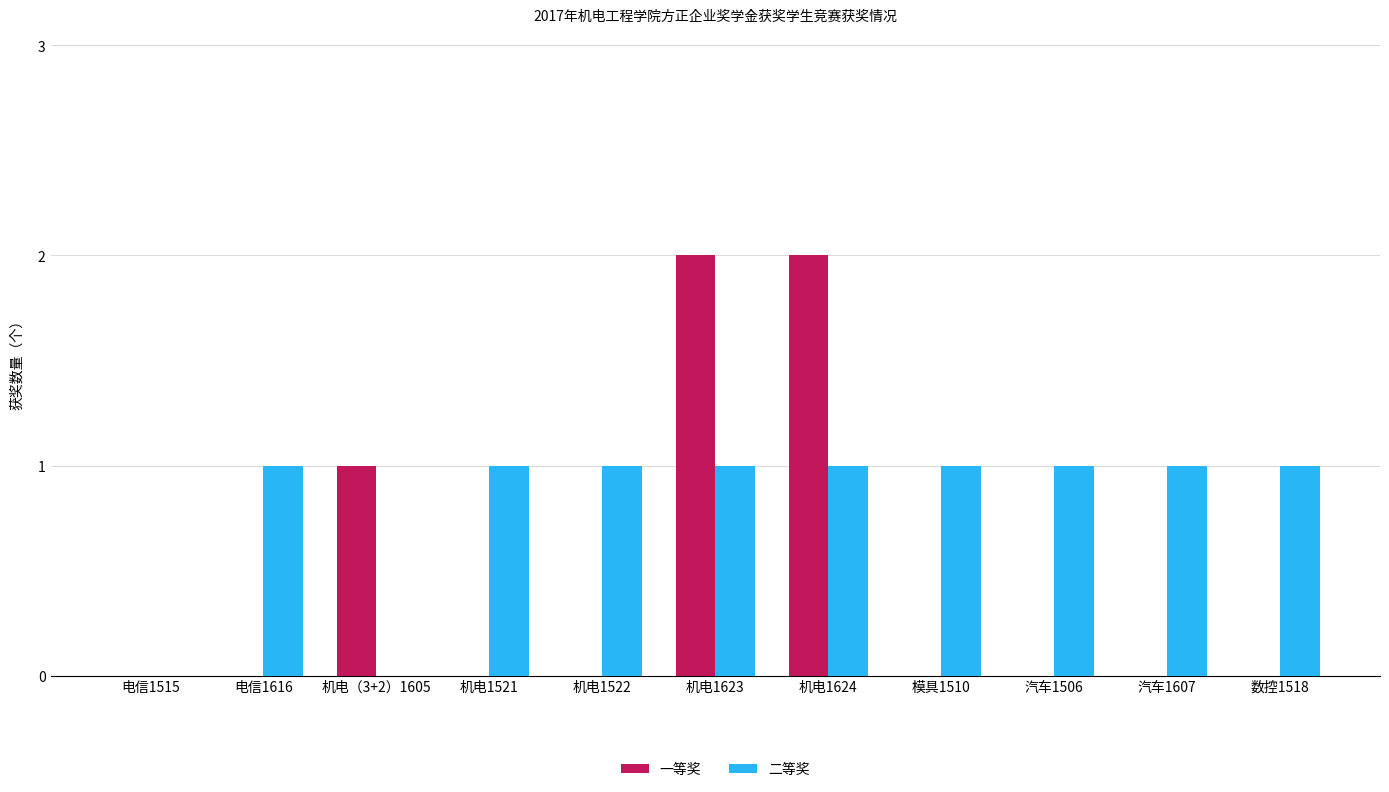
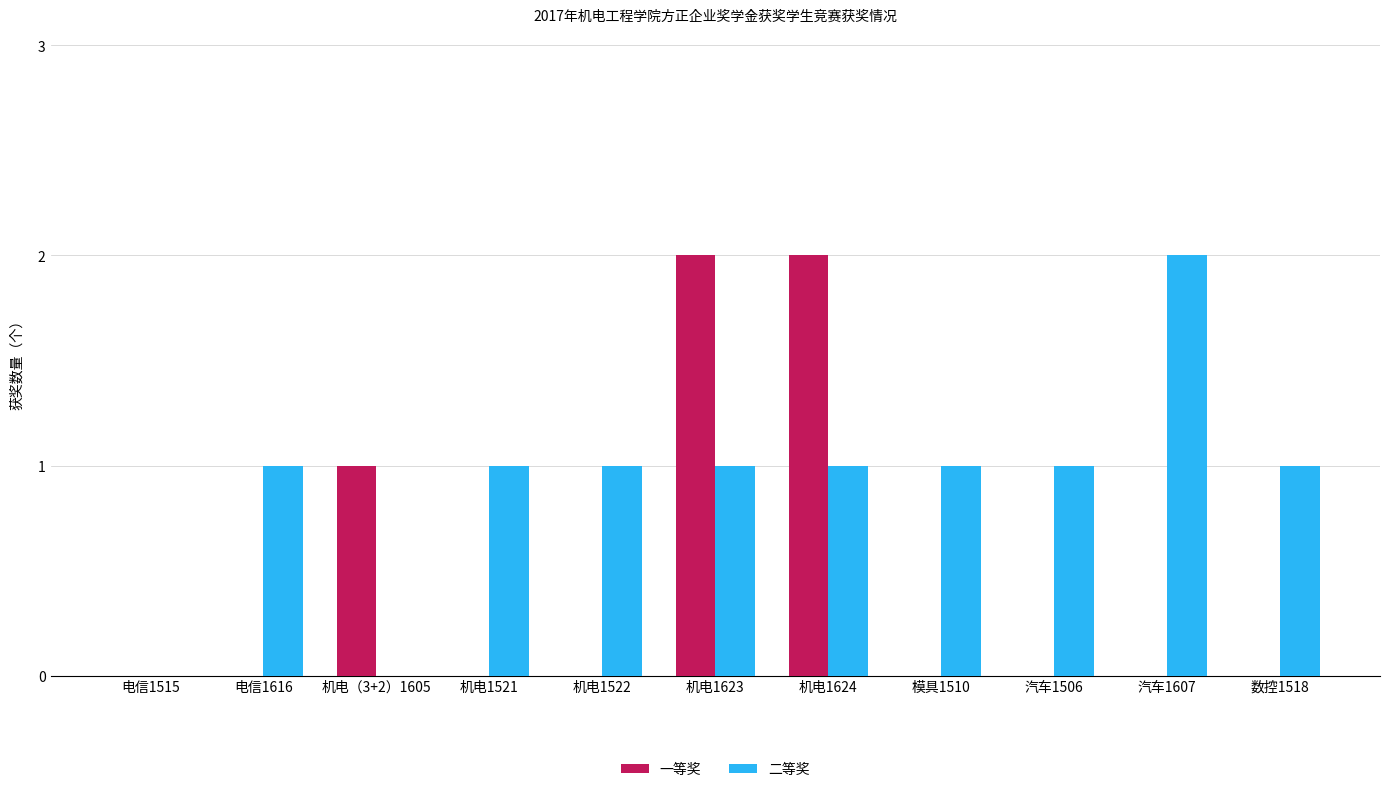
二等奖, 汽车1607: 1 -> 2
